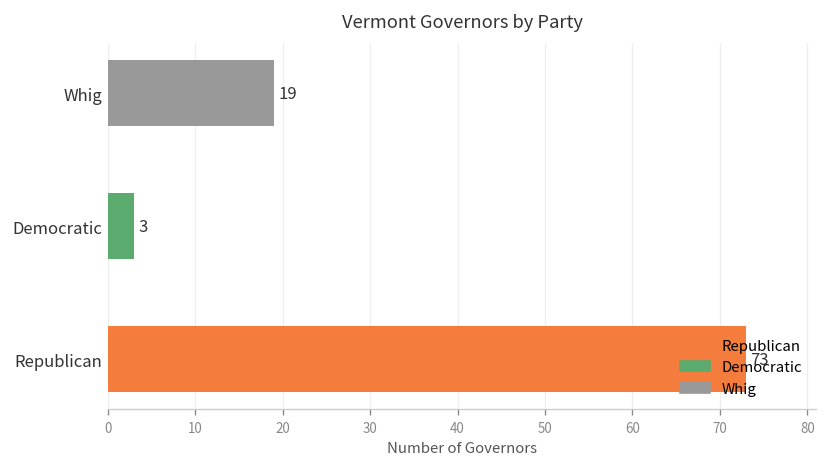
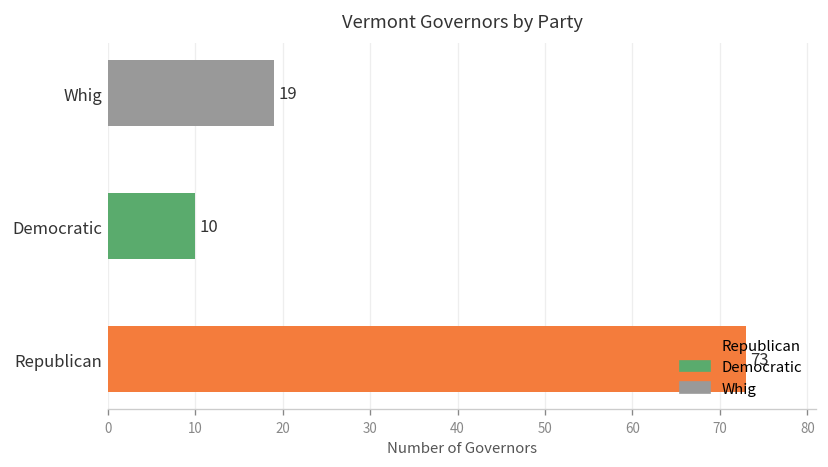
Democratic: 3 -> 10
